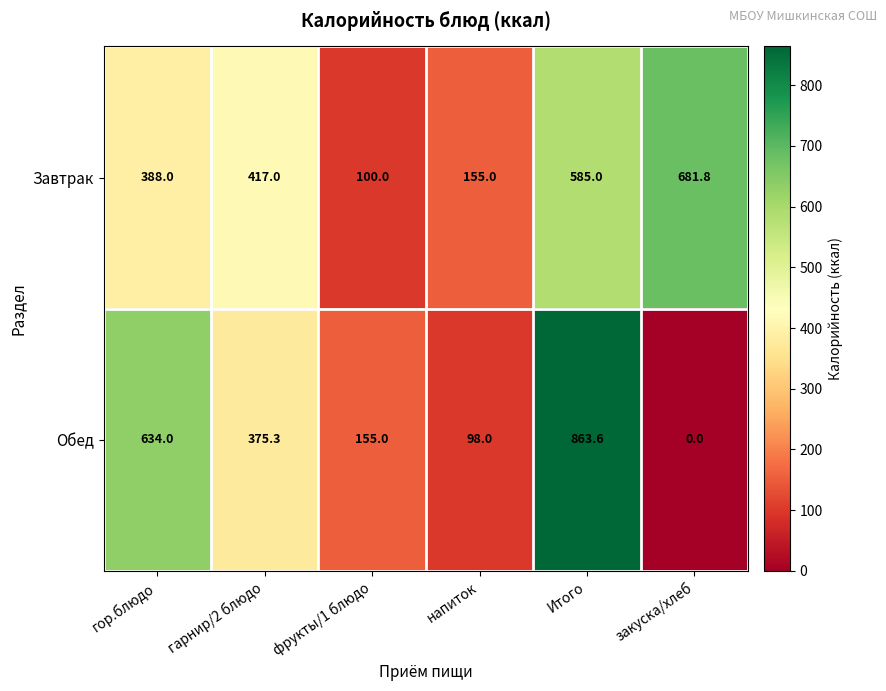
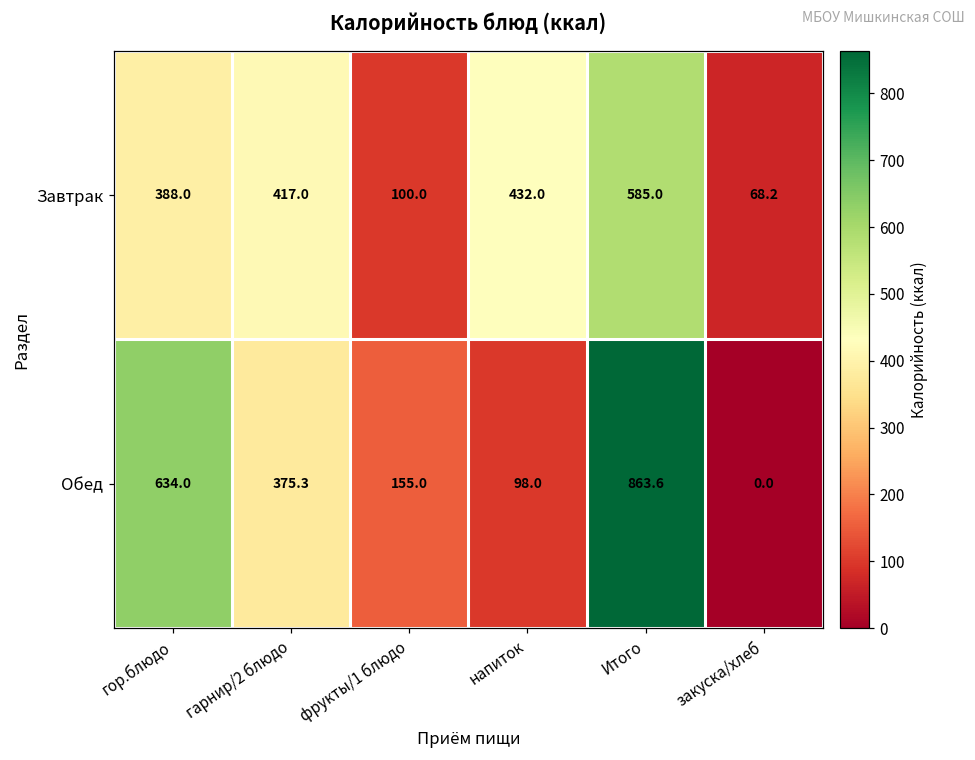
Завтрак, напиток: 155.0 -> 432.0
Завтрак, закуска/хлеб: 681.8 -> 68.2
